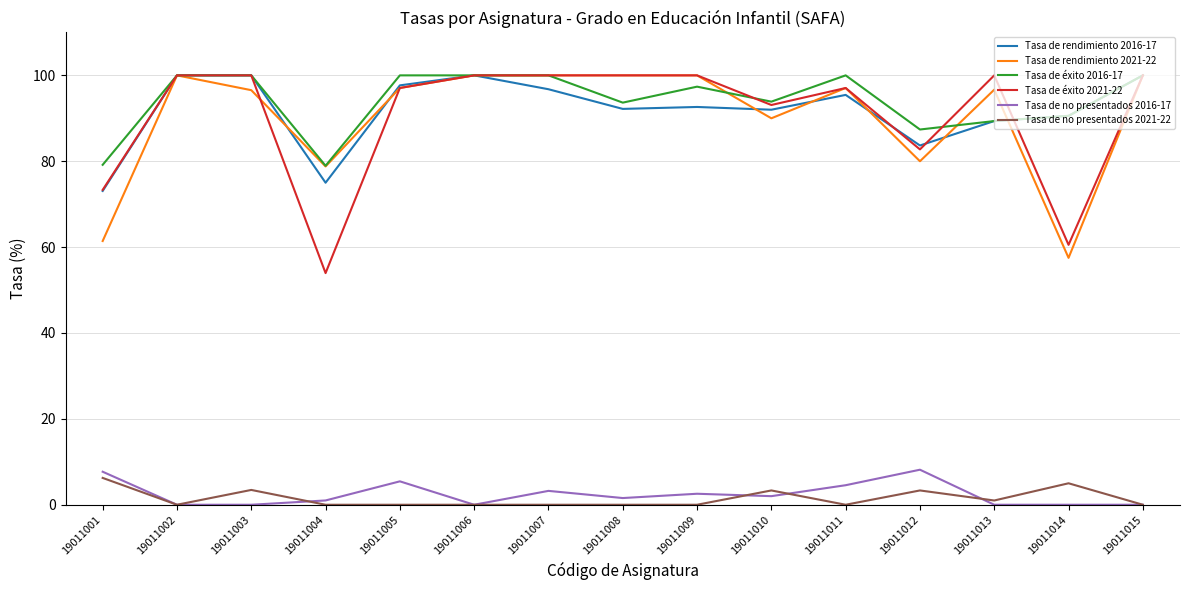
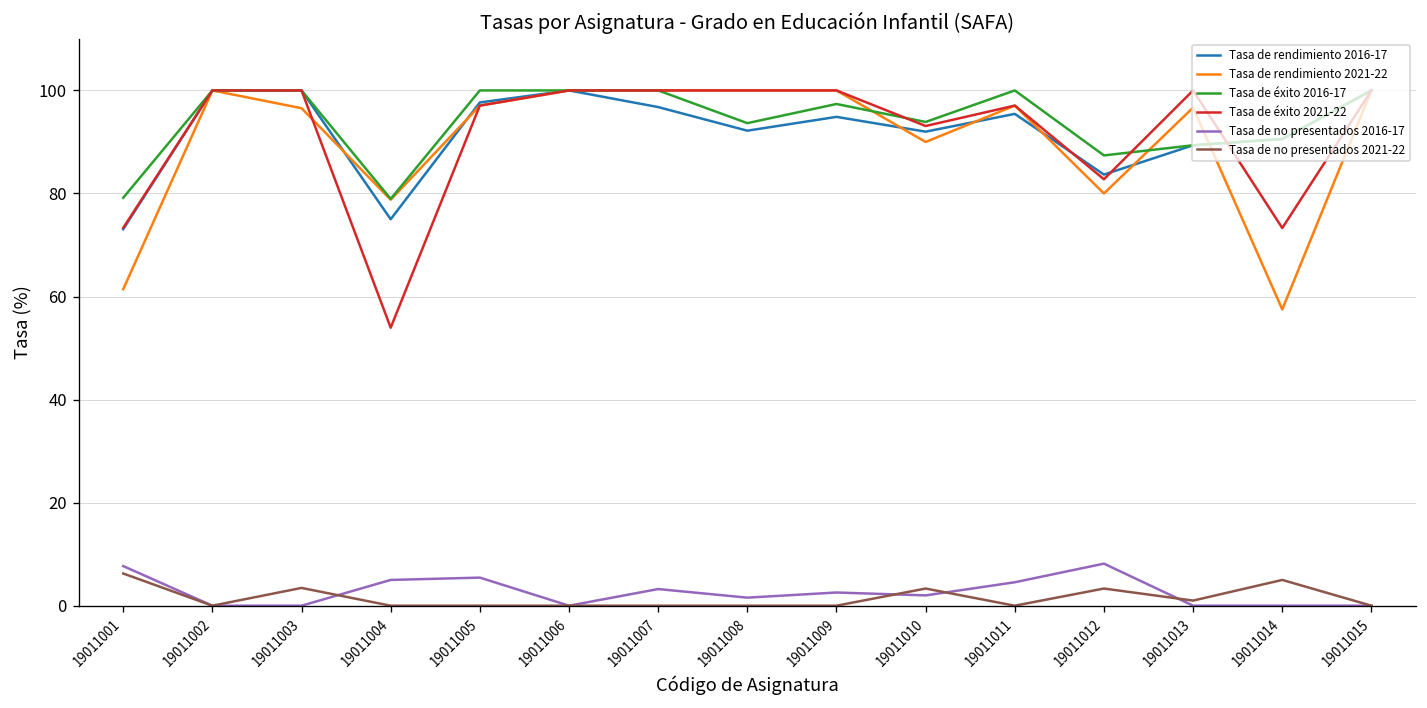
Tasa de no presentados 2016-17, 19011004: 1 -> 5
Tasa de rendimiento 2016-17, 19011009: 93 -> 95
Tasa de éxito 2021-22, 19011014: 61 -> 73
